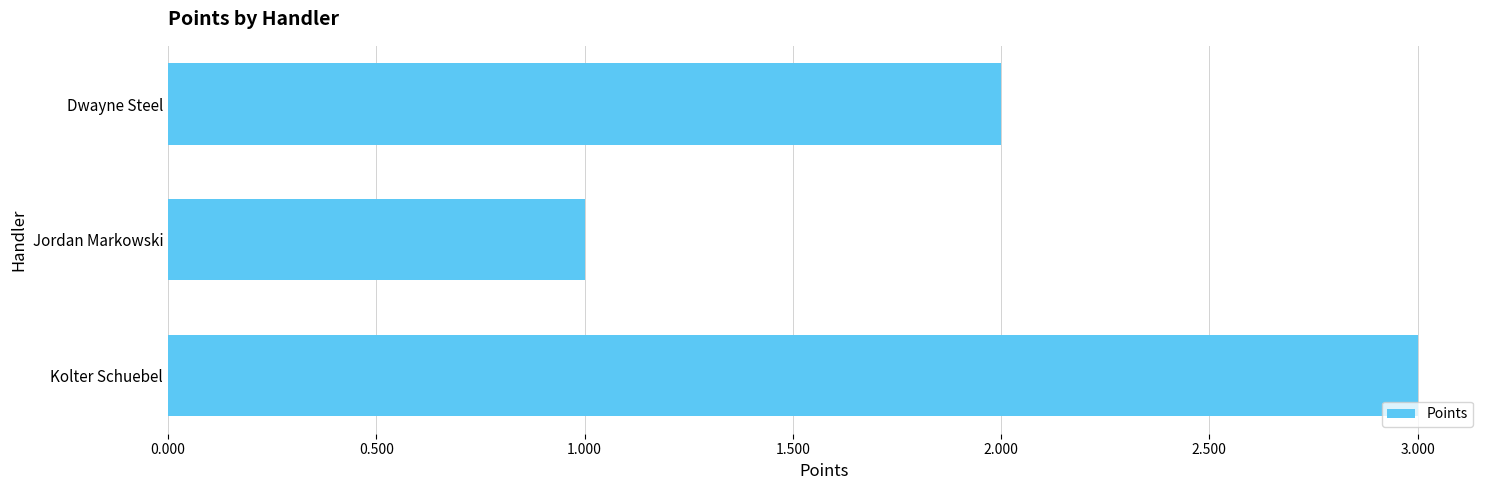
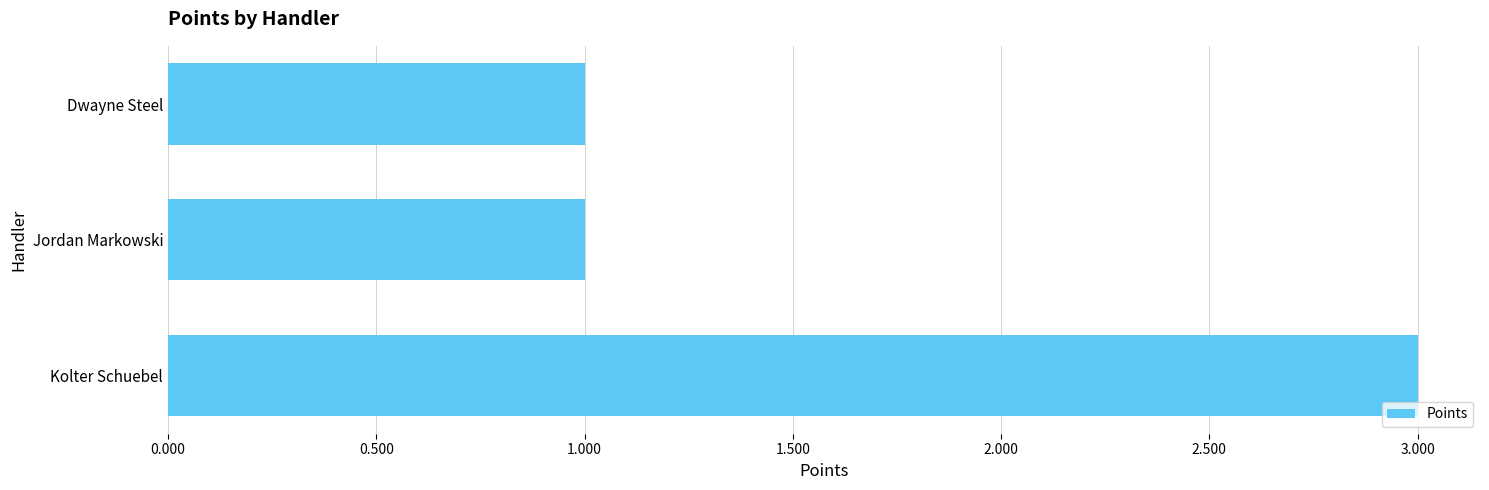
Dwayne Steel: 2 -> 1
